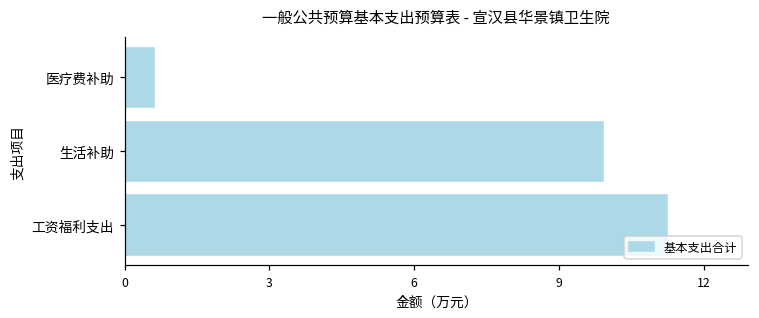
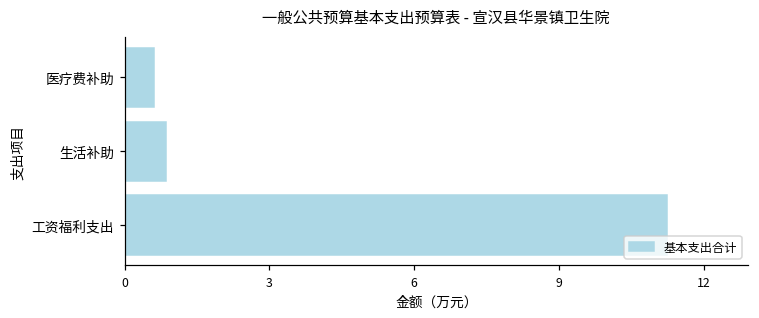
生活补助: 9.9 -> 0.9
